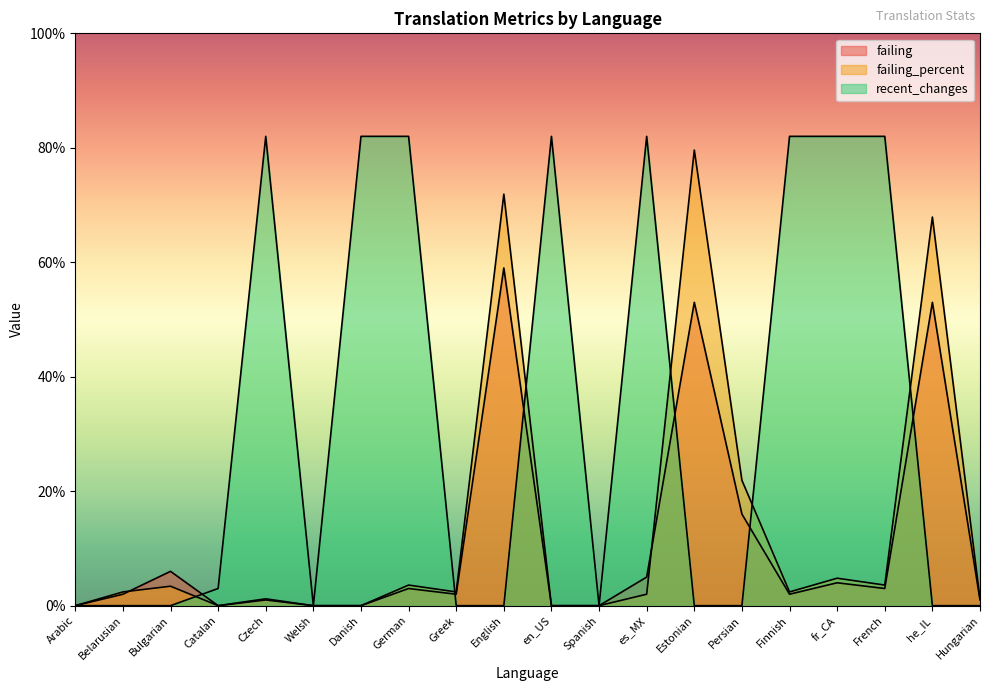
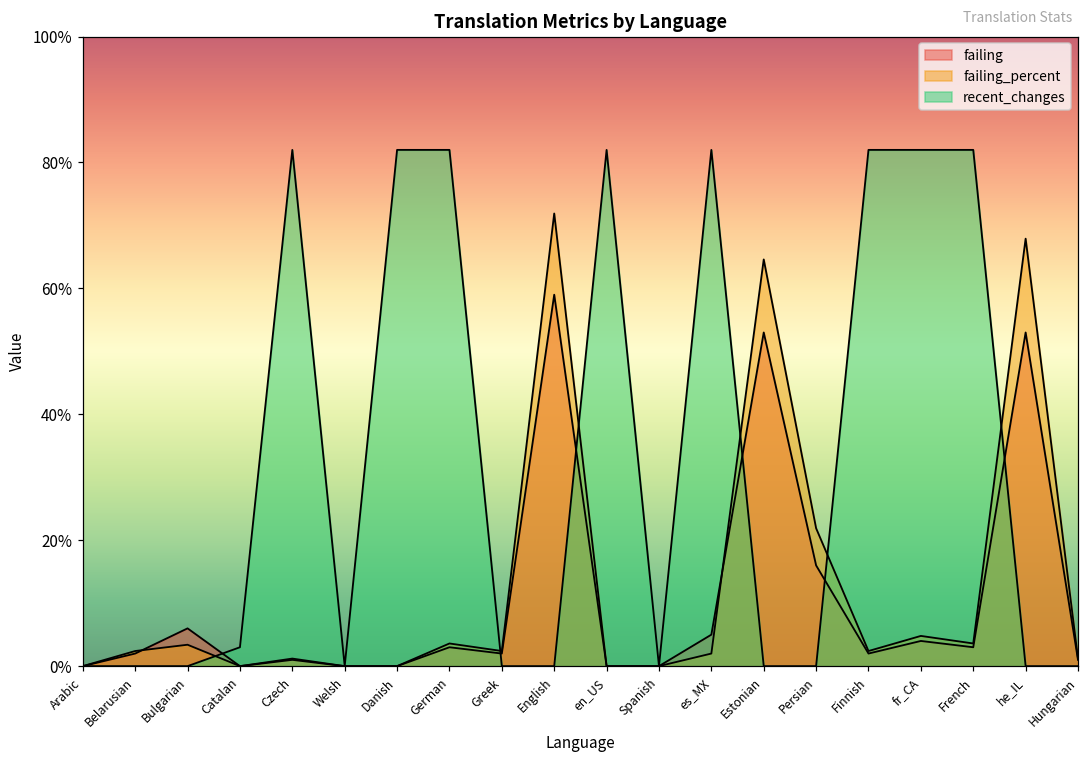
failing_percent, Estonian: 80% -> 65%
